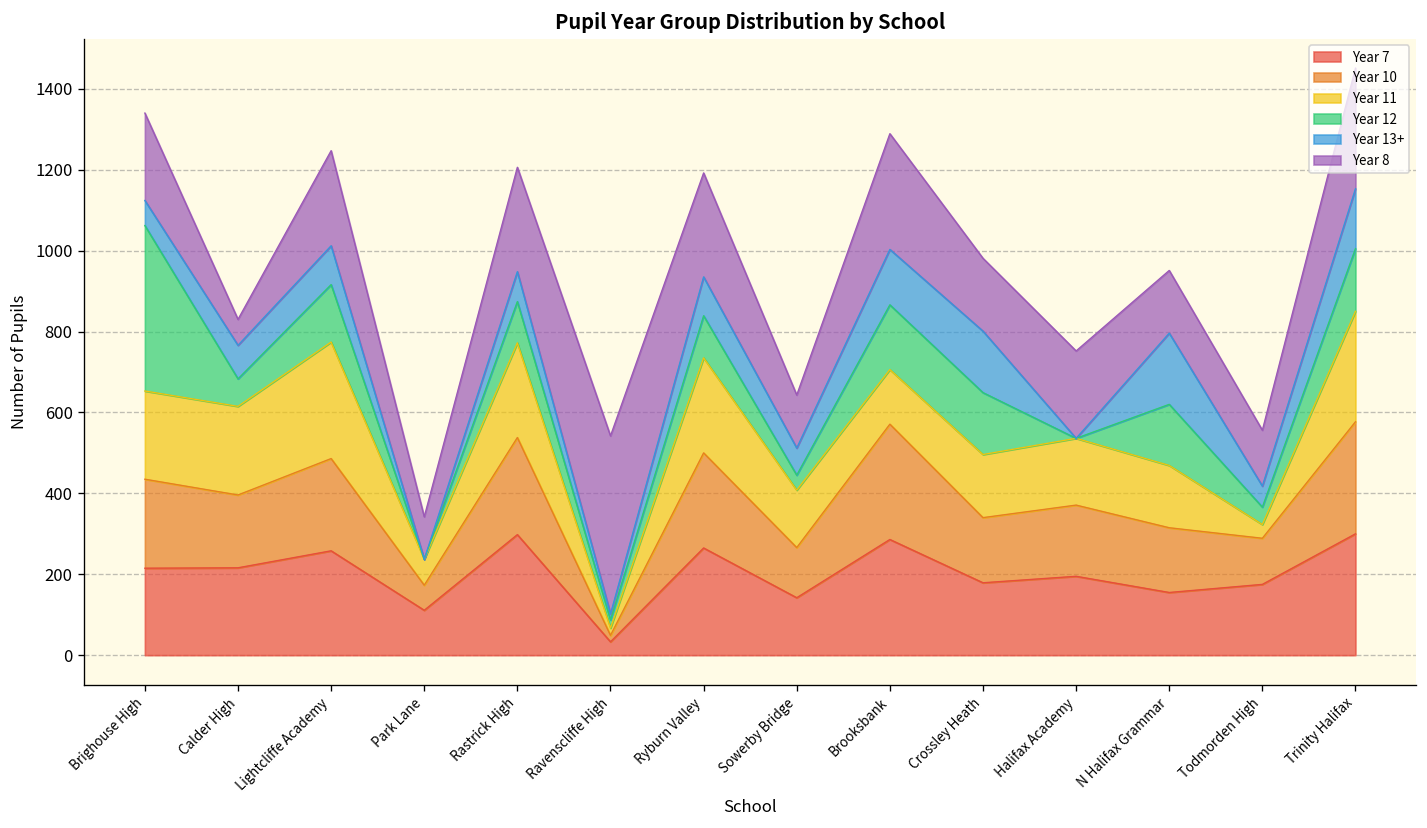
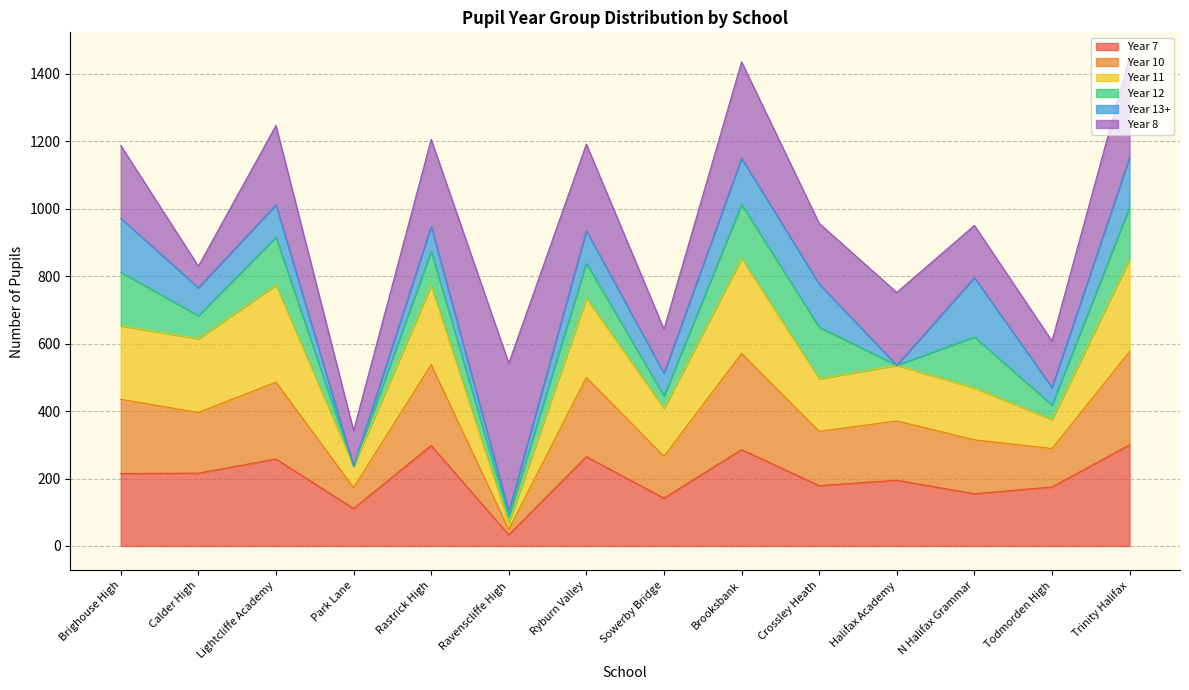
Year 12, Brighouse High: 410 -> 160
Year 13+, Brighouse High: 60 -> 160
Year 11, Brooksbank: 140 -> 280
Year 13+, Crossley Heath: 150 -> 130
Year 11, Todmorden High: 30 -> 90
